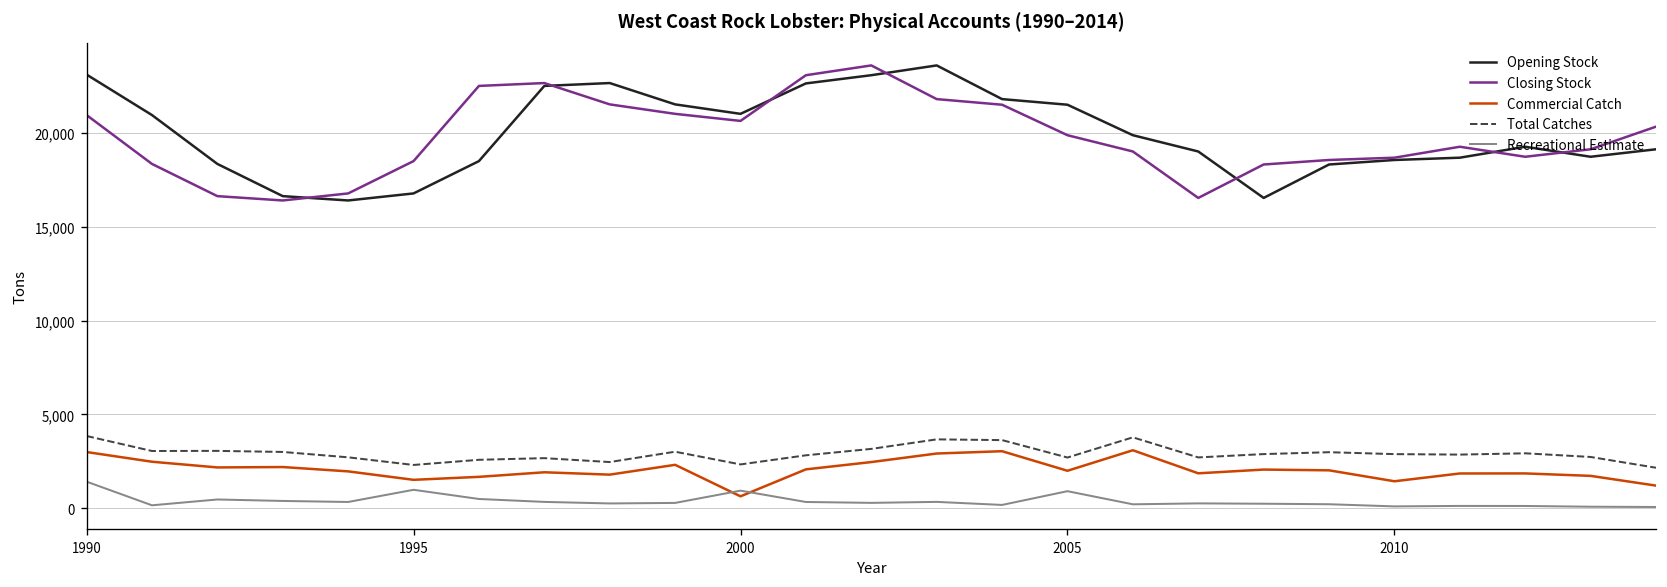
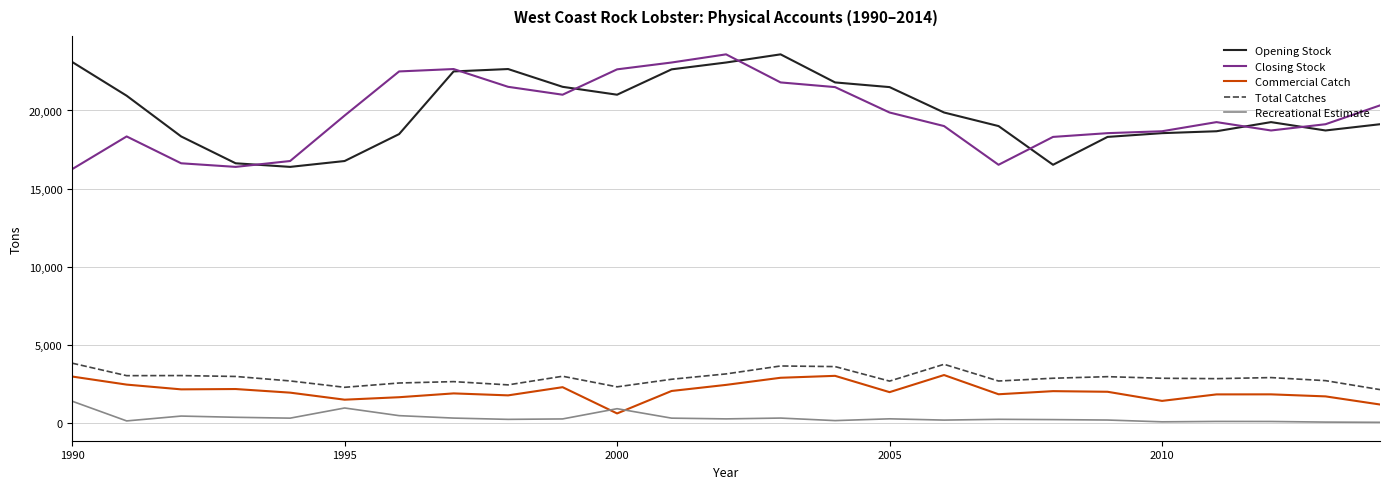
Closing Stock, 1990: 20,900 -> 16,300
Closing Stock, 1995: 18,500 -> 19,700
Closing Stock, 2000: 20,600 -> 22,600
Recreational Estimate, 2005: 900 -> 300
